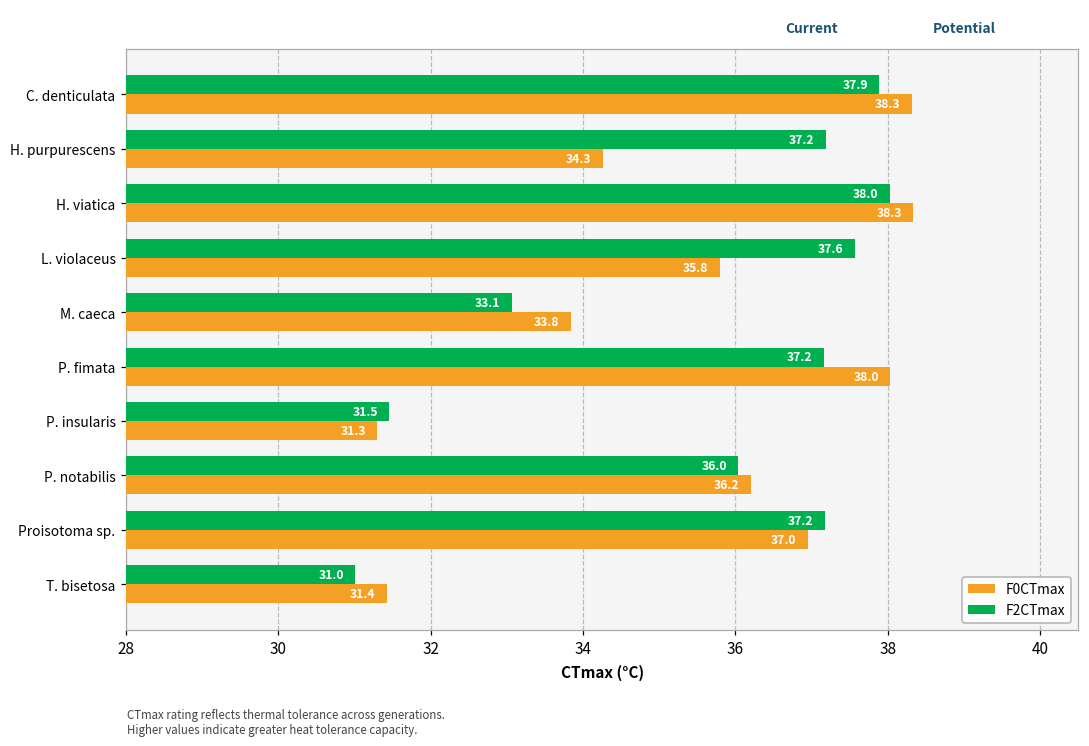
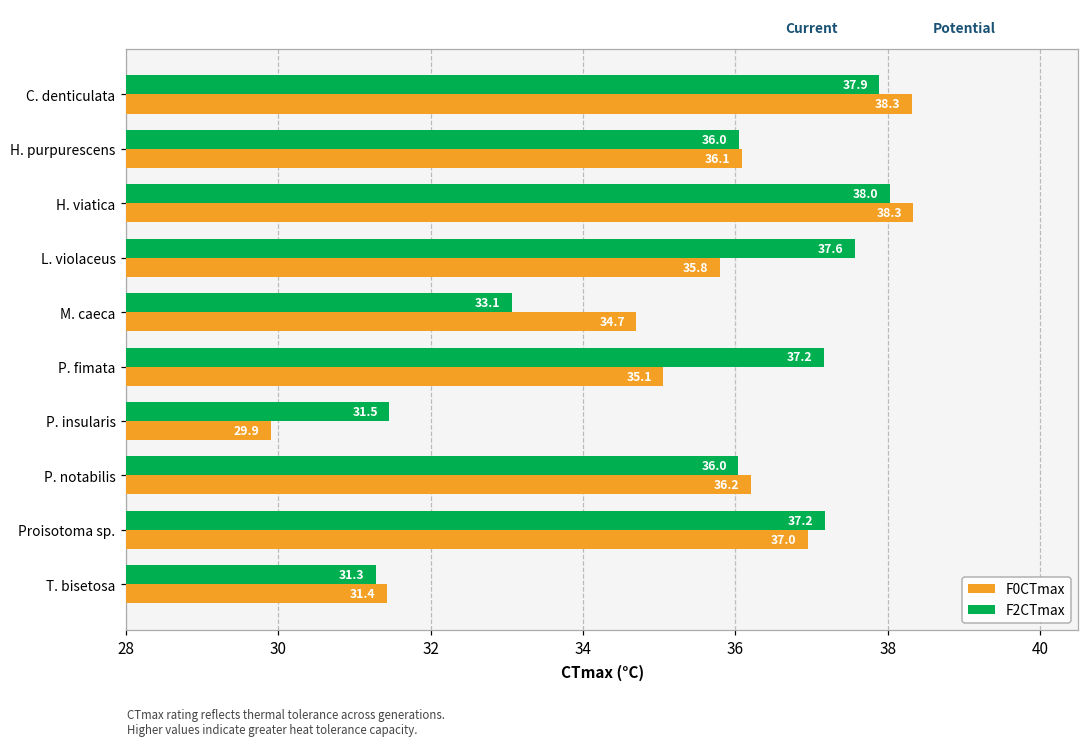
F2CTmax, H. purpurescens: 37.2 -> 36.0
F0CTmax, H. purpurescens: 34.3 -> 36.1
F0CTmax, M. caeca: 33.8 -> 34.7
F0CTmax, P. fimata: 38.0 -> 35.1
F0CTmax, P. insularis: 31.3 -> 29.9
F2CTmax, T. bisetosa: 31.0 -> 31.3
